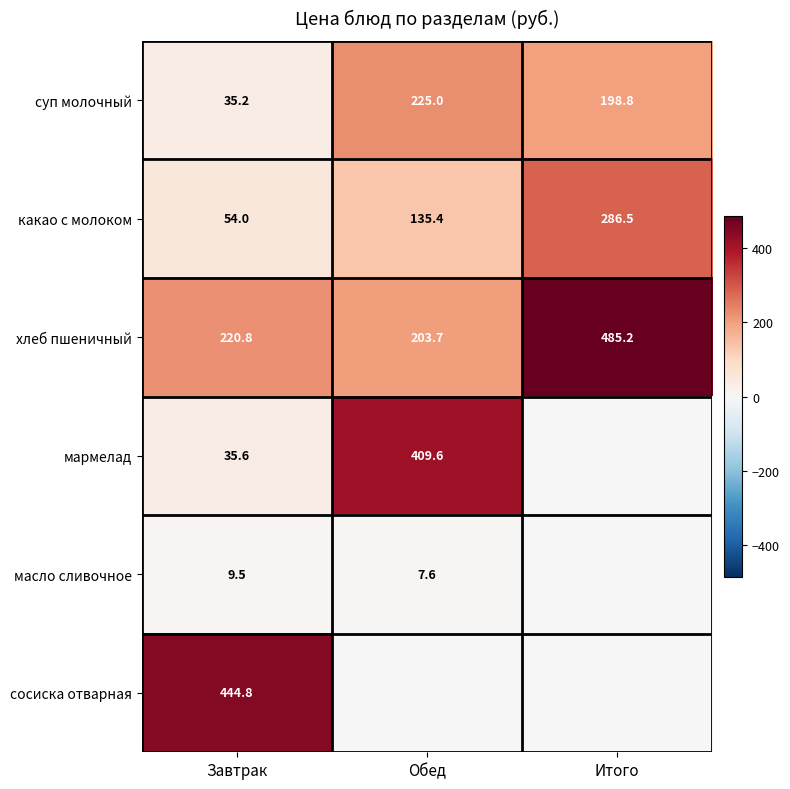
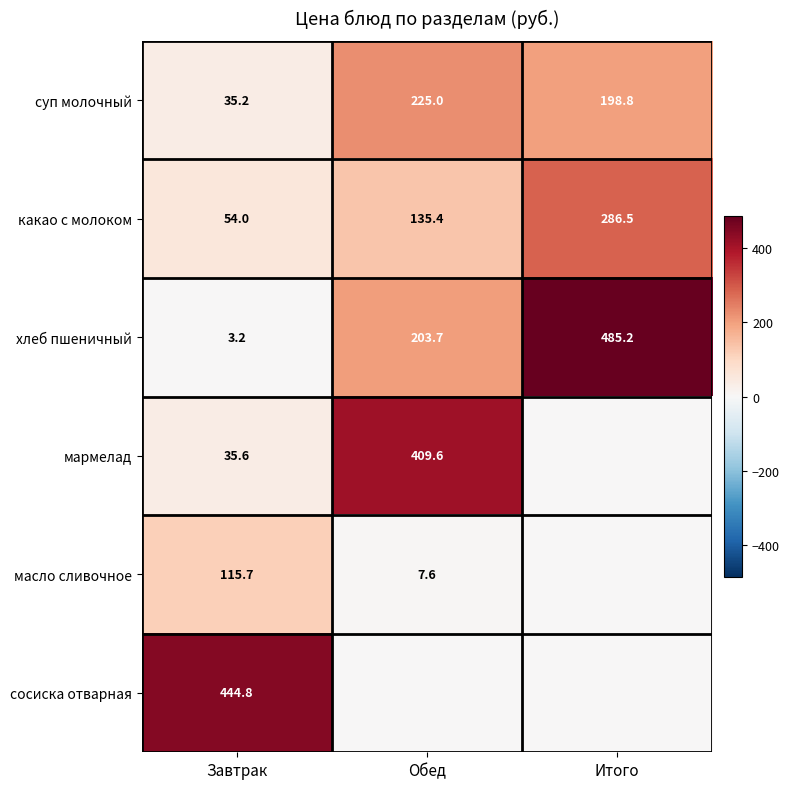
хлеб пшеничный, Завтрак: 220.8 -> 3.2
масло сливочное, Завтрак: 9.5 -> 115.7
